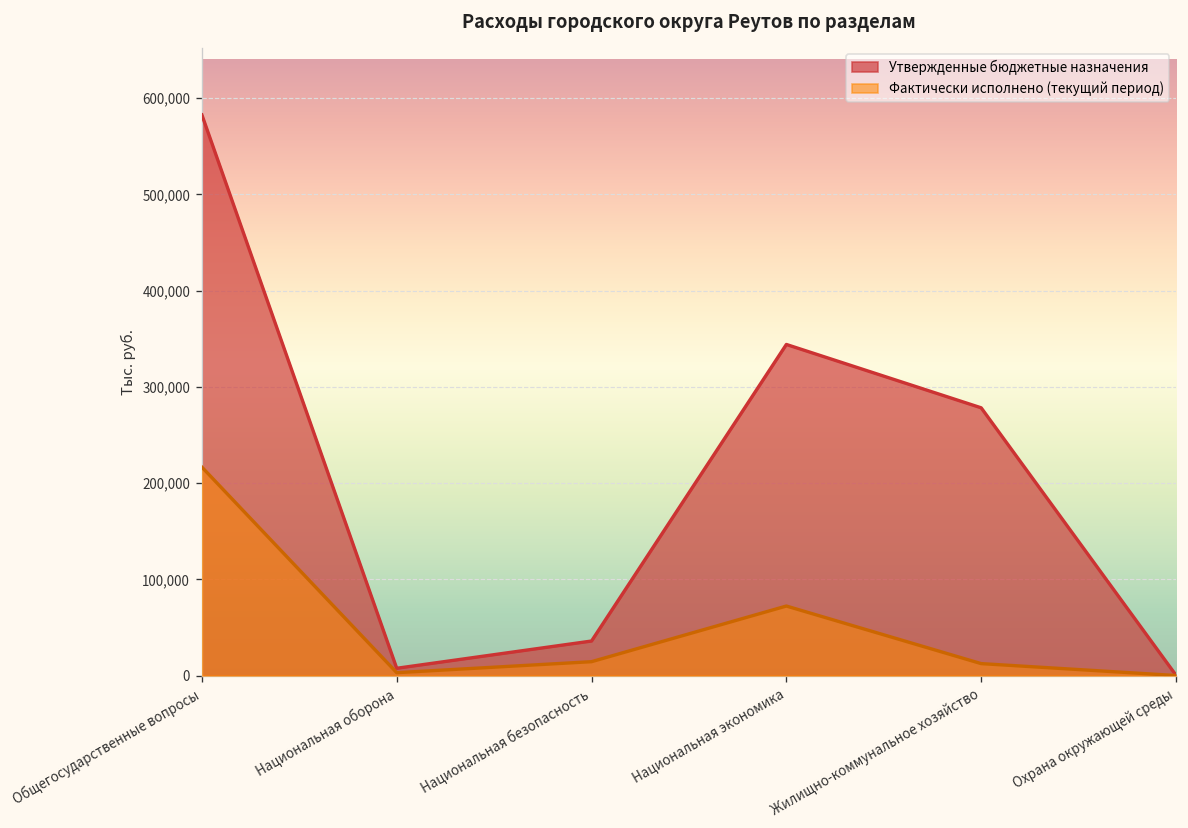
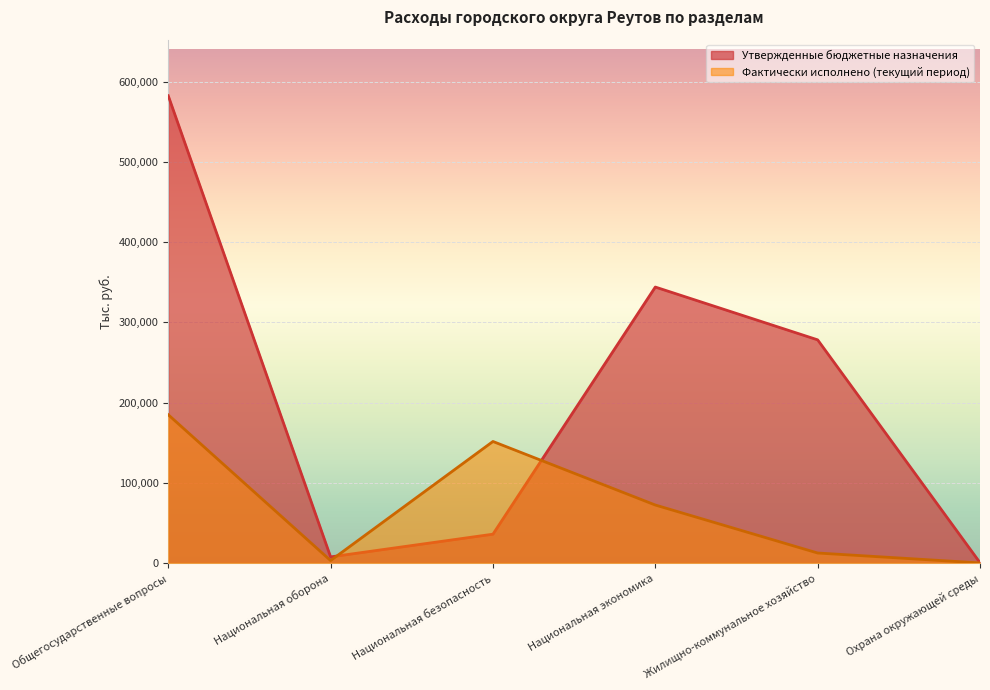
Фактически исполнено (текущий период), Общегосударственные вопросы: 220,000 -> 180,000
Фактически исполнено (текущий период), Национальная безопасность: 10,000 -> 150,000
